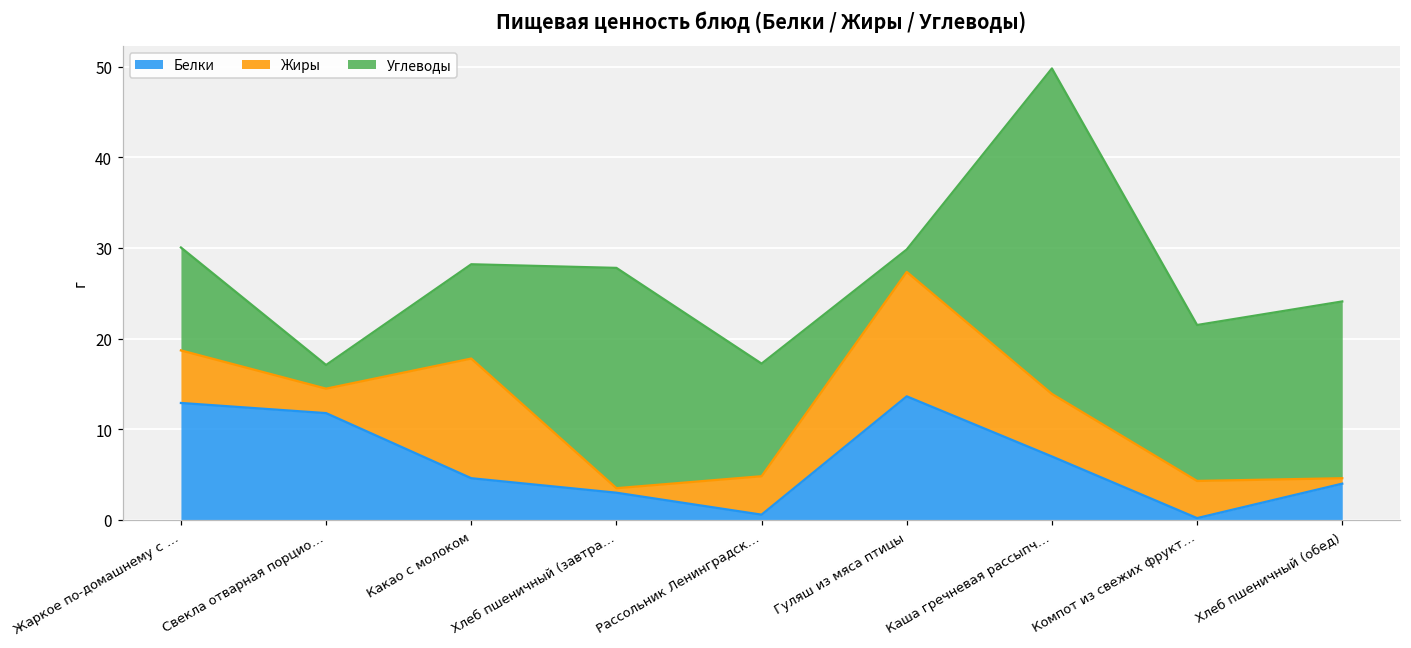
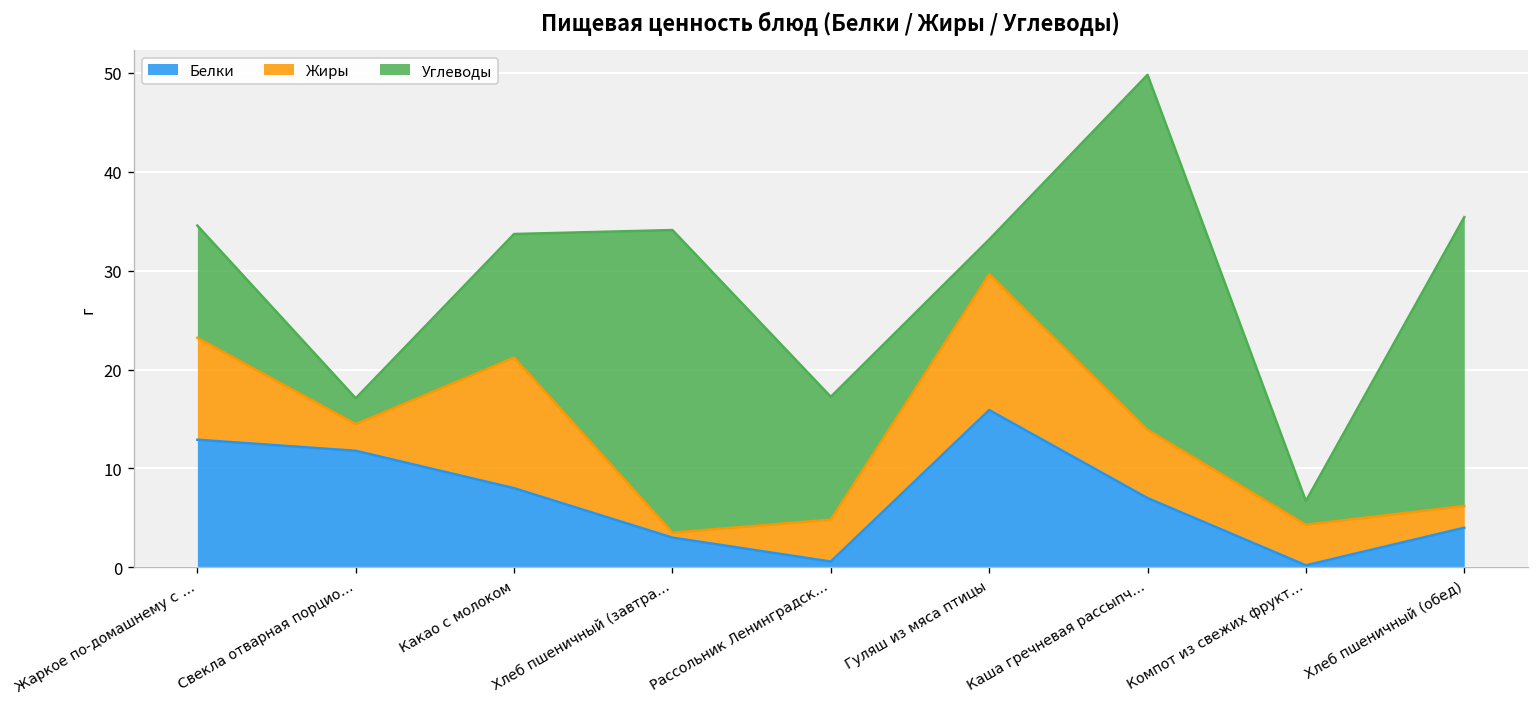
Жиры, Жаркое по-домашнему с …: 6 -> 10
Белки, Какао с молоком: 5 -> 8
Углеводы, Какао с молоком: 10 -> 13
Углеводы, Хлеб пшеничный (завтра…: 24 -> 31
Белки, Гуляш из мяса птицы: 14 -> 16
Углеводы, Гуляш из мяса птицы: 2 -> 4
Углеводы, Компот из свежих фрукт…: 17 -> 2
Жиры, Хлеб пшеничный (обед): 1 -> 2
Углеводы, Хлеб пшеничный (обед): 20 -> 29
